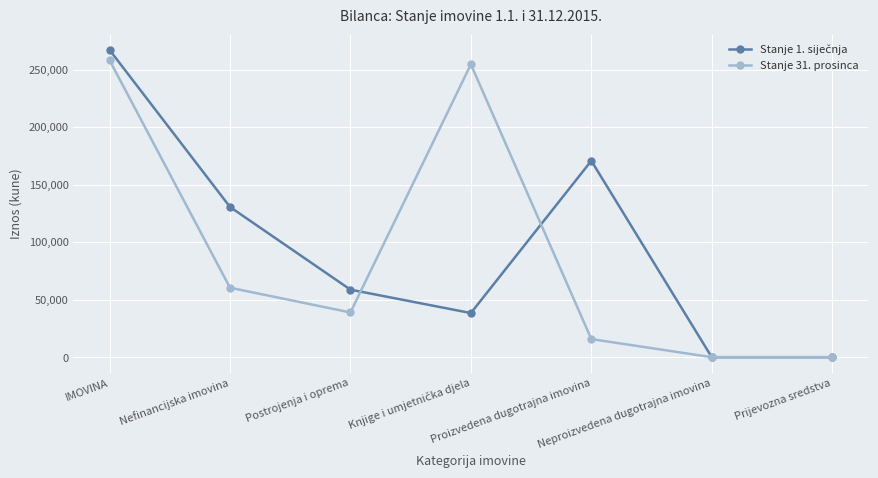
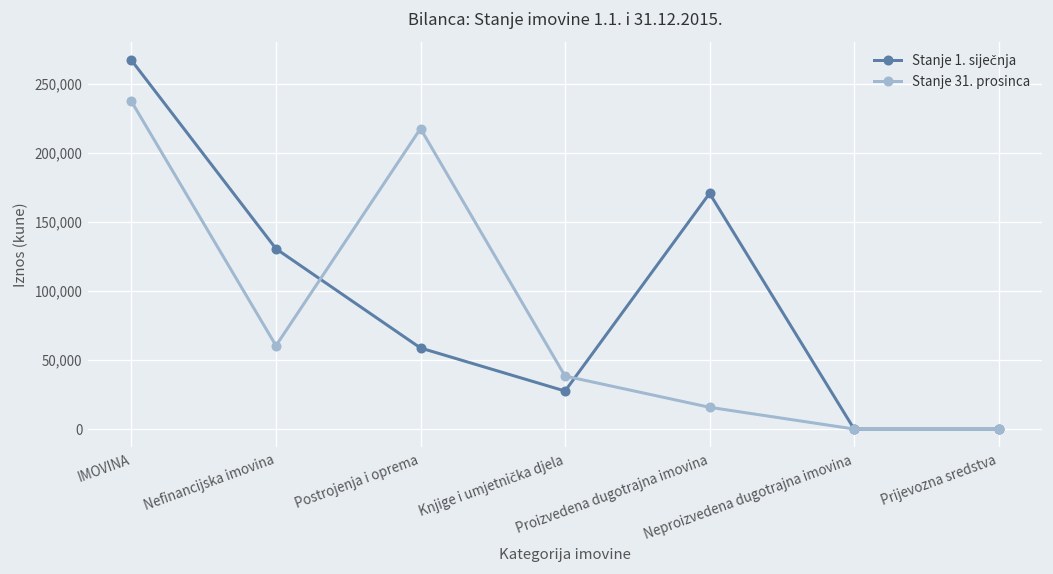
Stanje 31. prosinca, IMOVINA: 258,000 -> 237,000
Stanje 31. prosinca, Postrojenja i oprema: 39,000 -> 218,000
Stanje 1. siječnja, Knjige i umjetnička djela: 38,000 -> 28,000
Stanje 31. prosinca, Knjige i umjetnička djela: 254,000 -> 38,000
